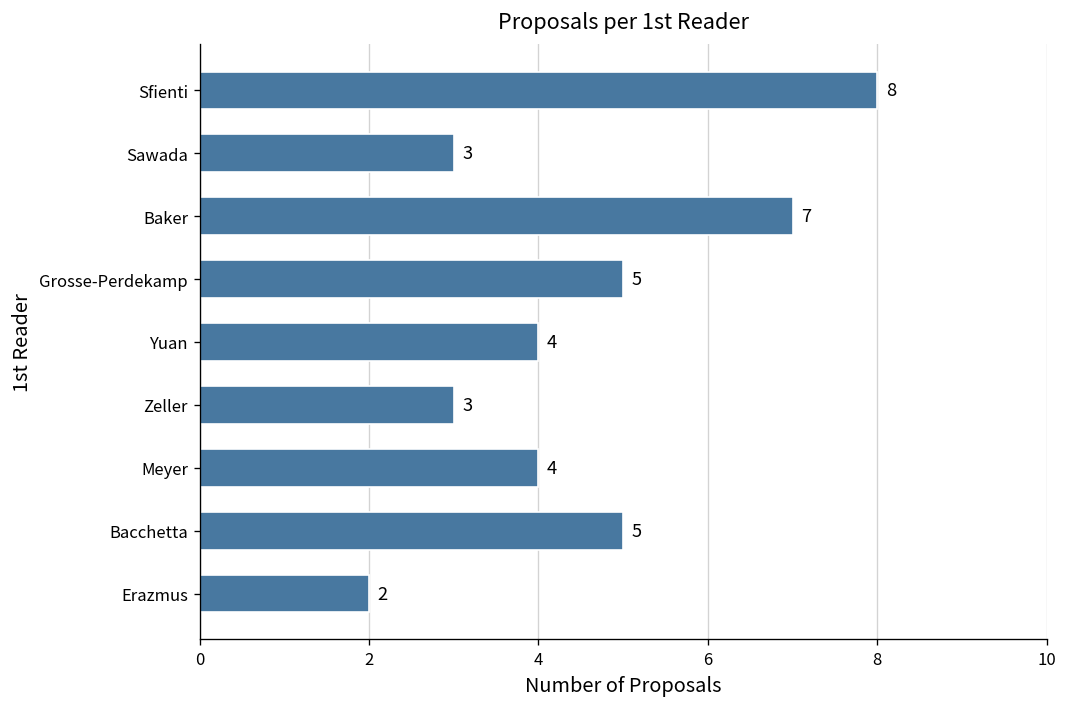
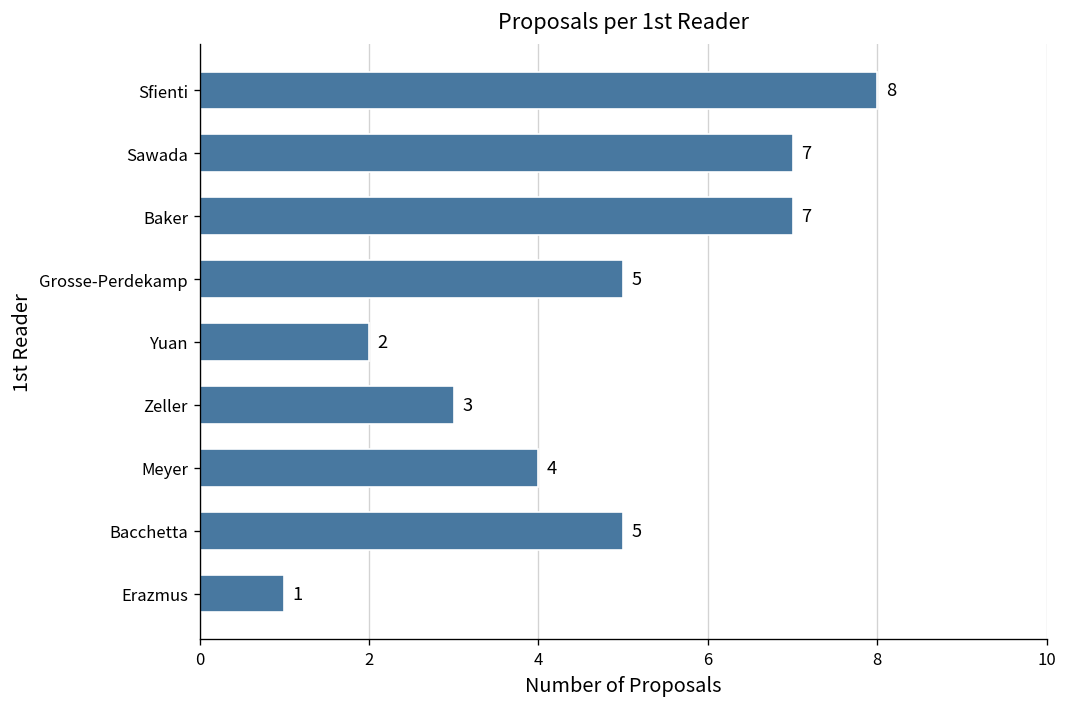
Sawada: 3 -> 7
Yuan: 4 -> 2
Erazmus: 2 -> 1
